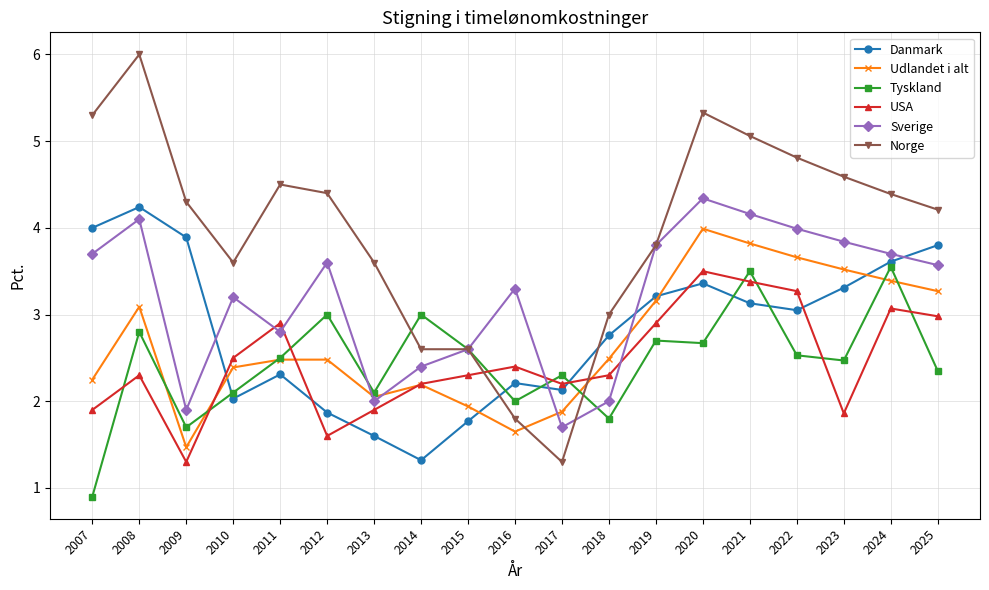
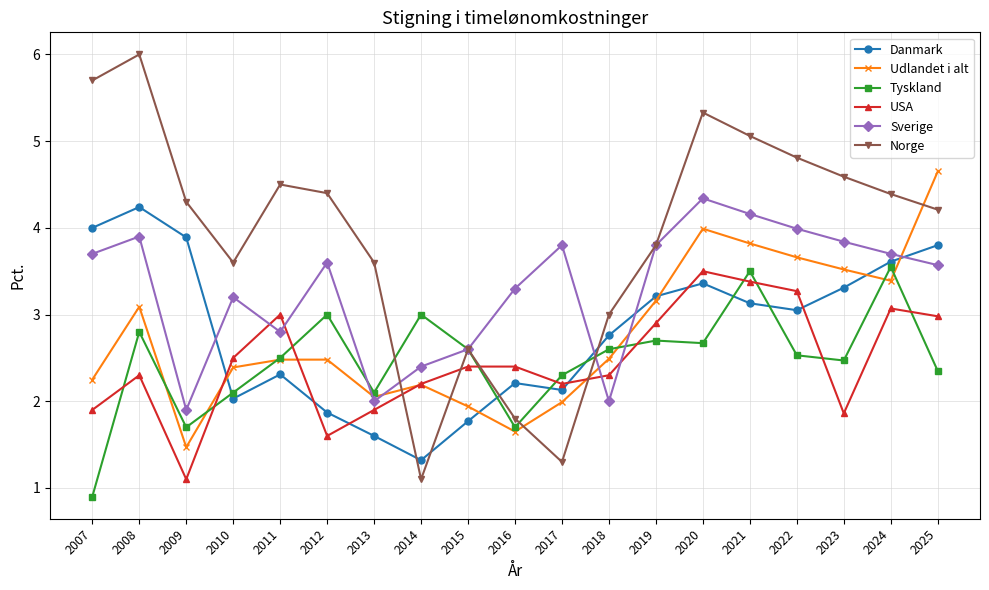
Norge, 2007: 5.3 -> 5.7
Sverige, 2008: 4.1 -> 3.9
USA, 2009: 1.3 -> 1.1
USA, 2011: 2.9 -> 3.0
Norge, 2014: 2.6 -> 1.1
USA, 2015: 2.3 -> 2.4
Tyskland, 2016: 2.0 -> 1.7
Udlandet i alt, 2017: 1.9 -> 2.0
Sverige, 2017: 1.7 -> 3.8
Tyskland, 2018: 1.8 -> 2.6
Udlandet i alt, 2025: 3.3 -> 4.7
